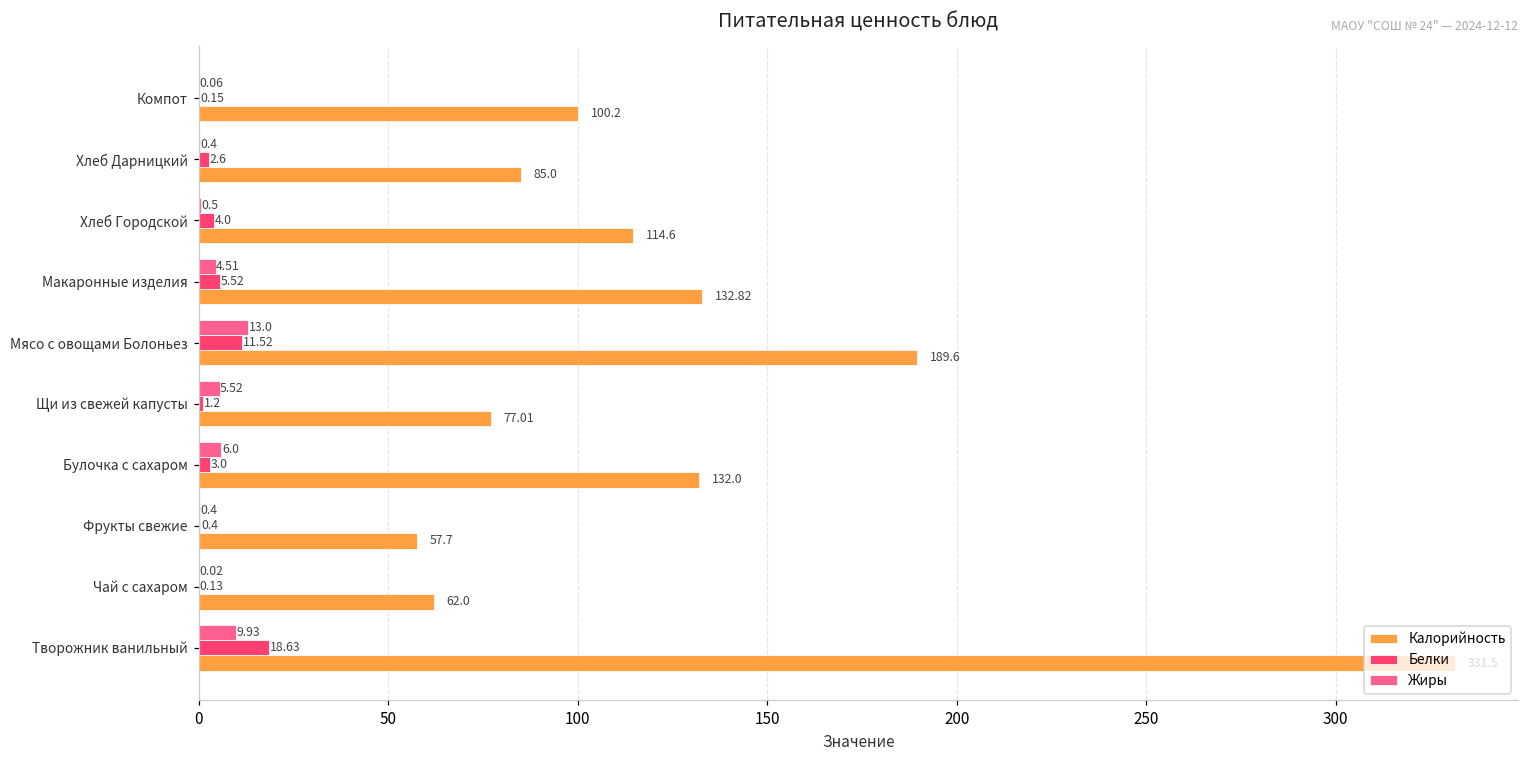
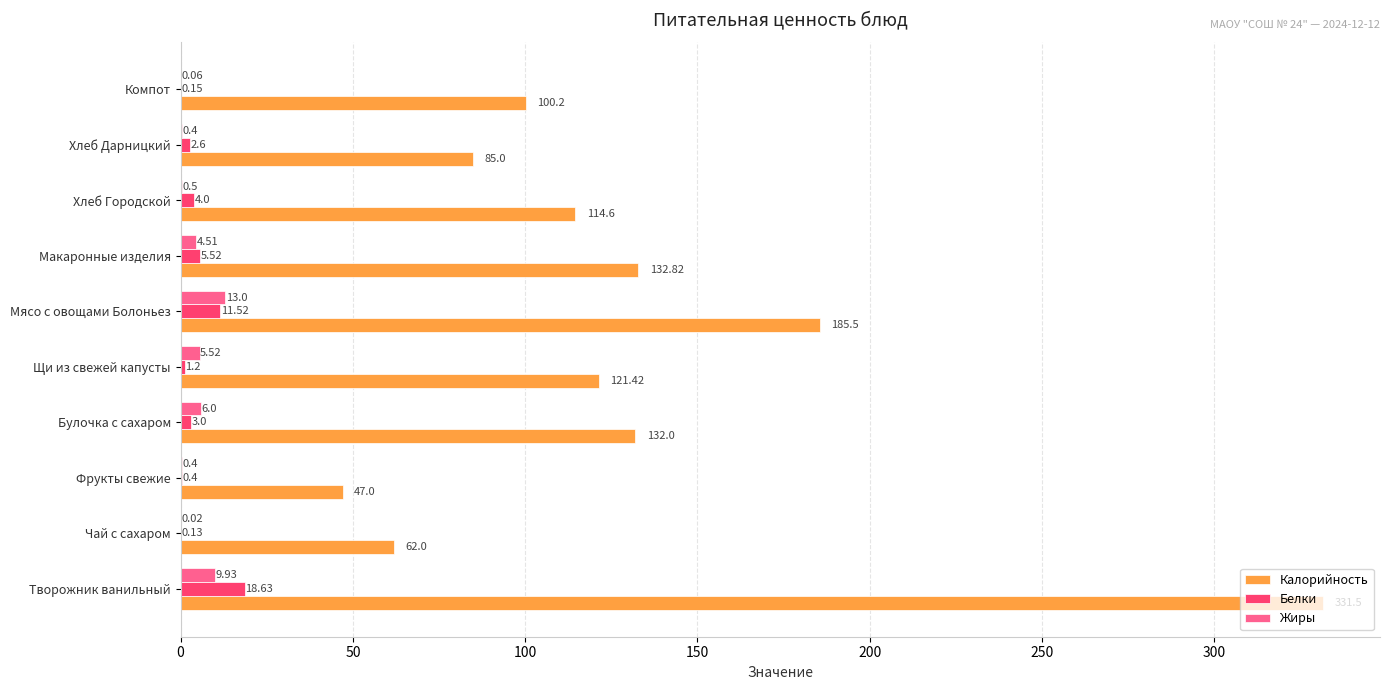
Калорийность, Мясо с овощами Болоньез: 189.6 -> 185.5
Калорийность, Щи из свежей капусты: 77.01 -> 121.42
Калорийность, Фрукты свежие: 57.7 -> 47.0
